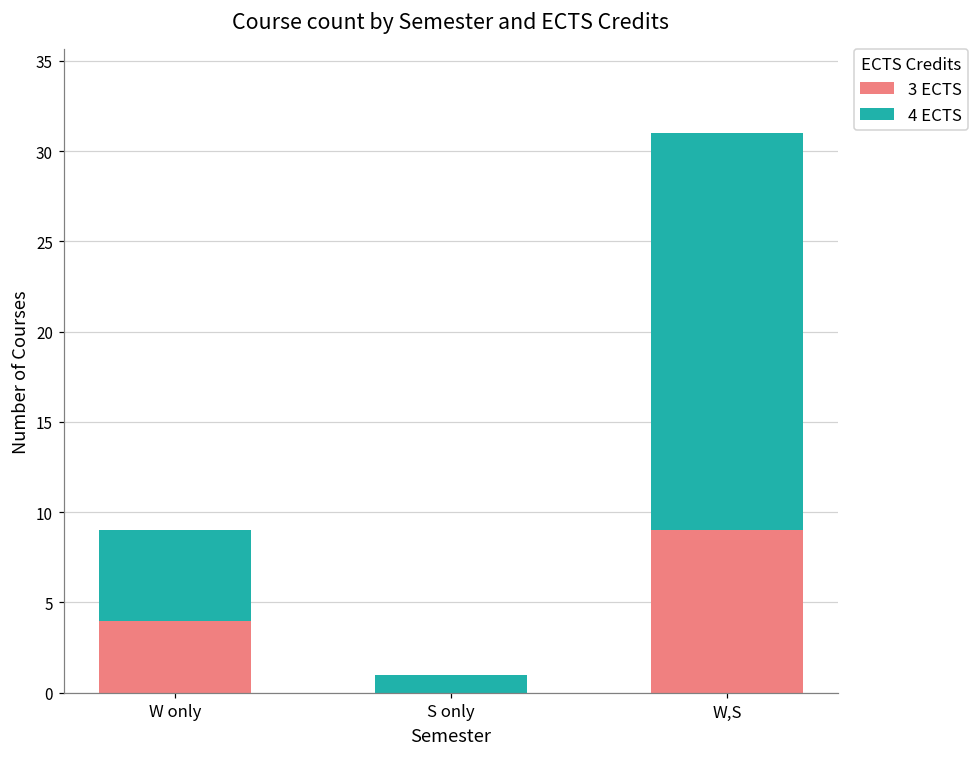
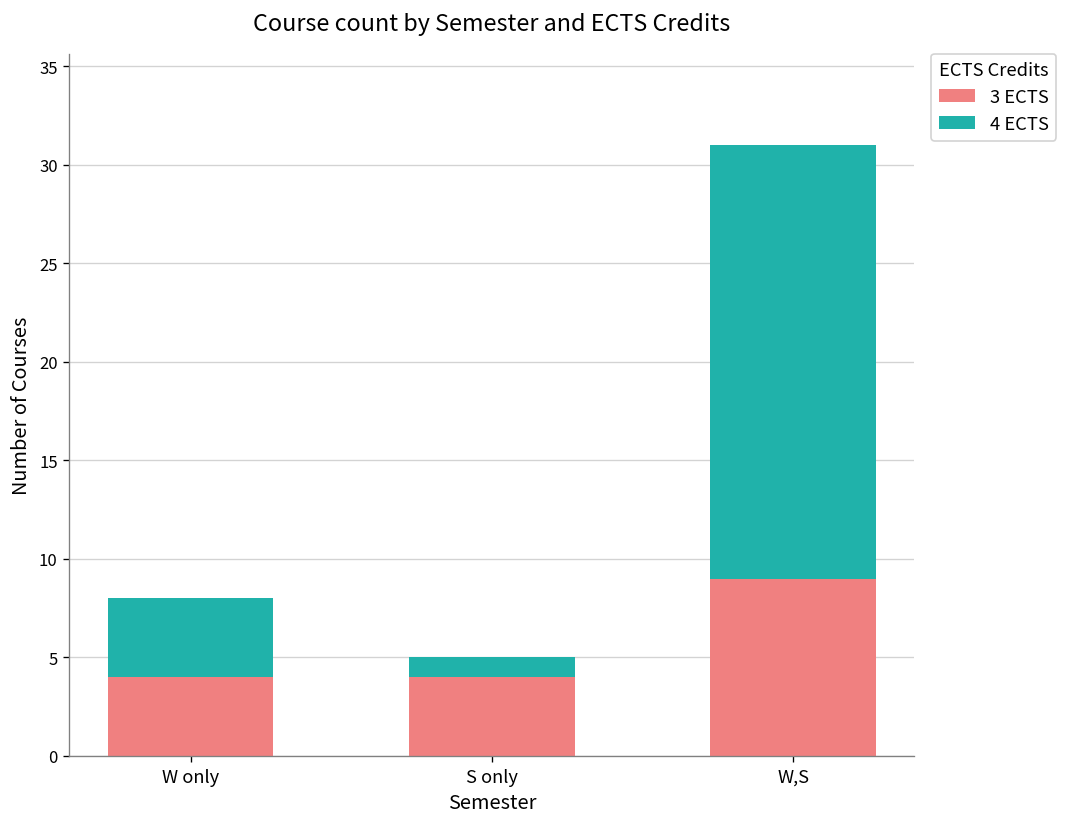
4 ECTS, W only: 5 -> 4
3 ECTS, S only: 0 -> 4
